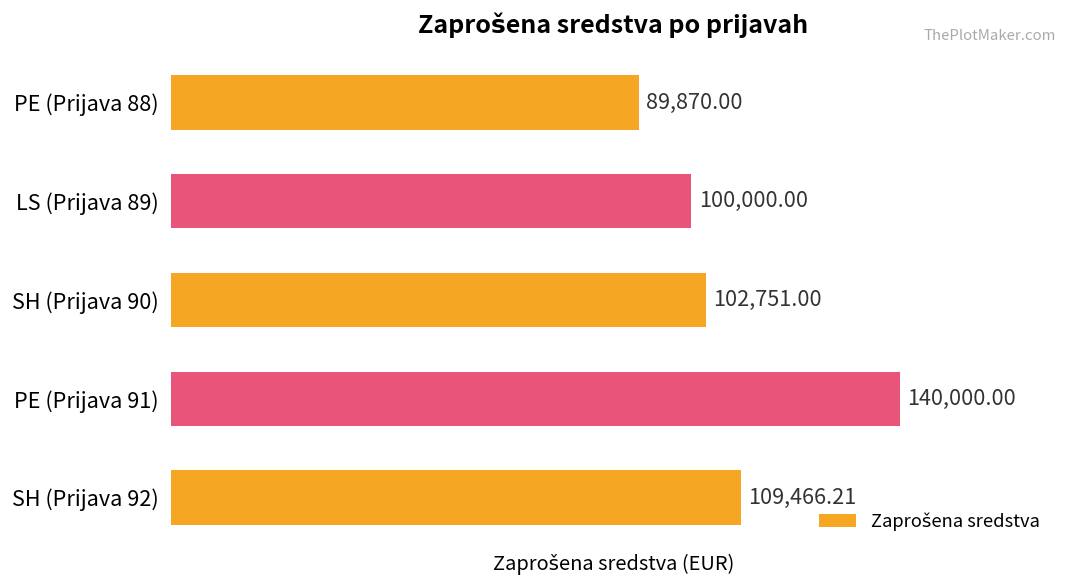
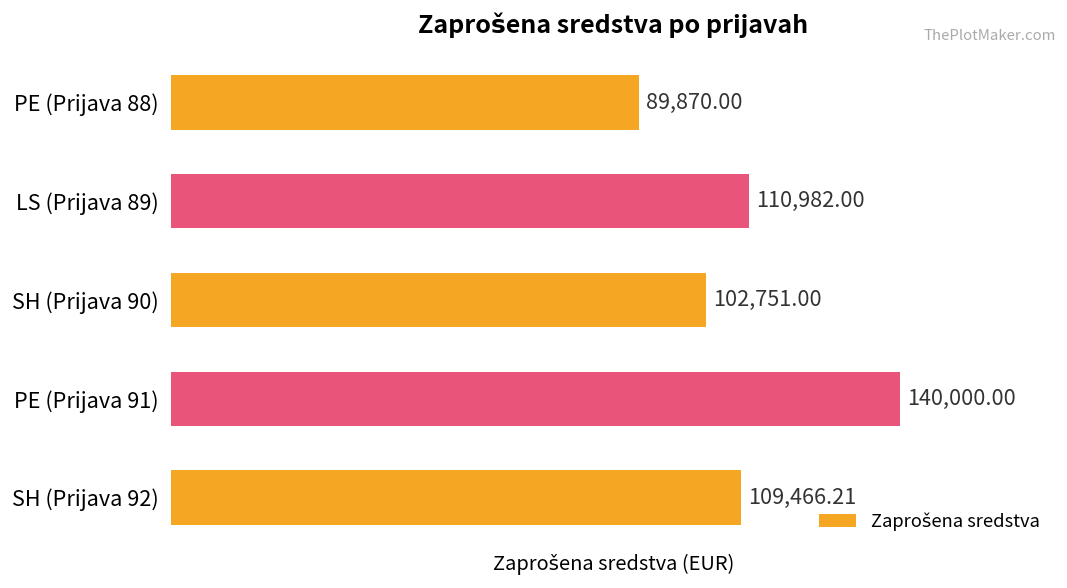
LS (Prijava 89): 100,000.00 -> 110,982.00
